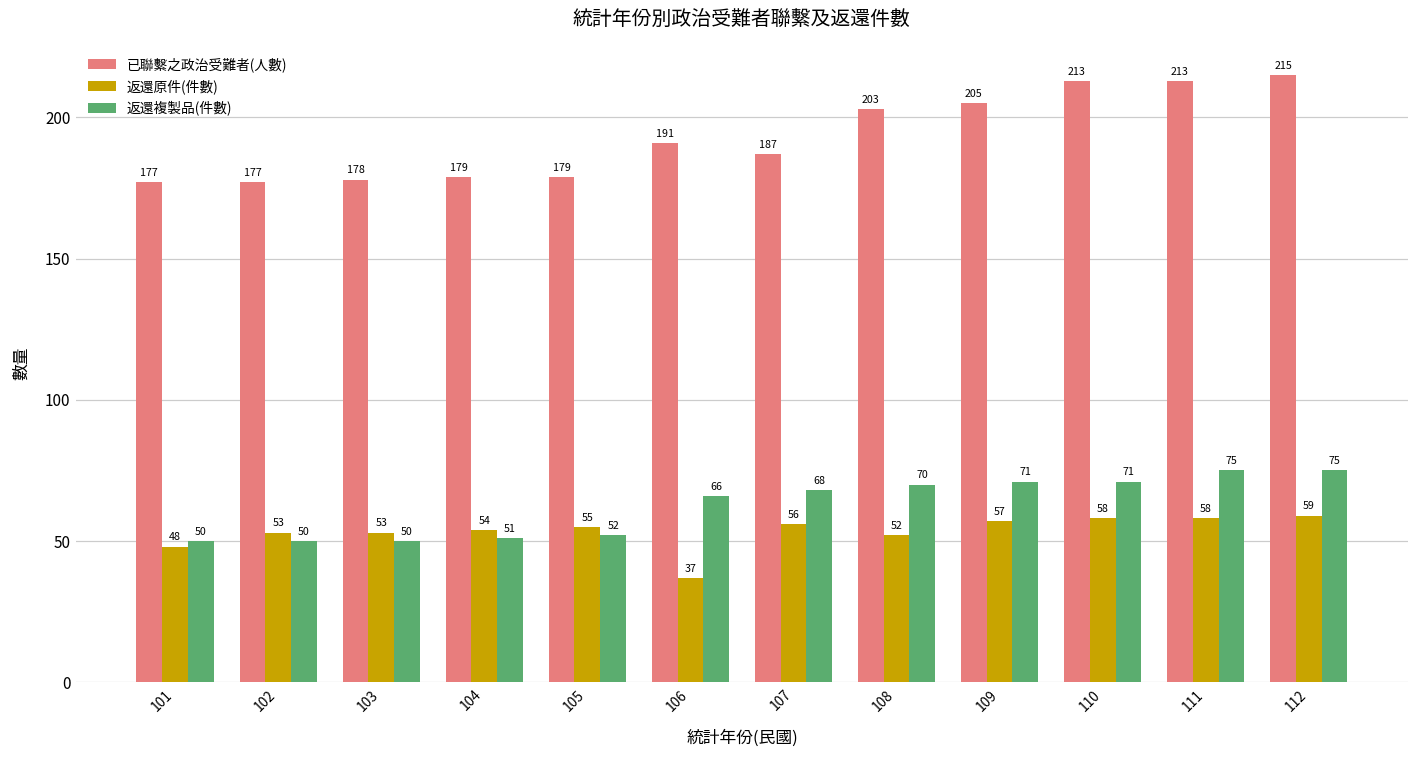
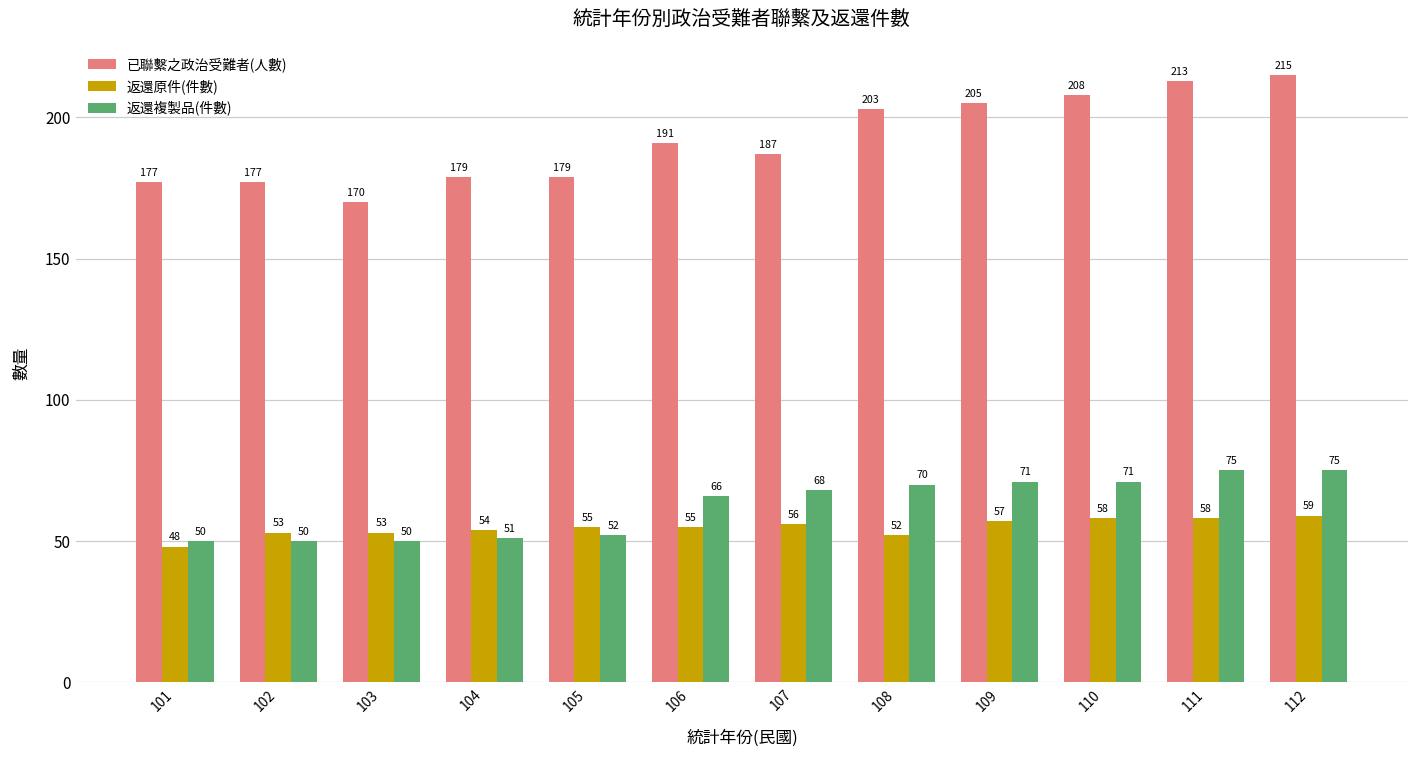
已聯繫之政治受難者(人數), 103: 178 -> 170
返還原件(件數), 106: 37 -> 55
已聯繫之政治受難者(人數), 110: 213 -> 208
